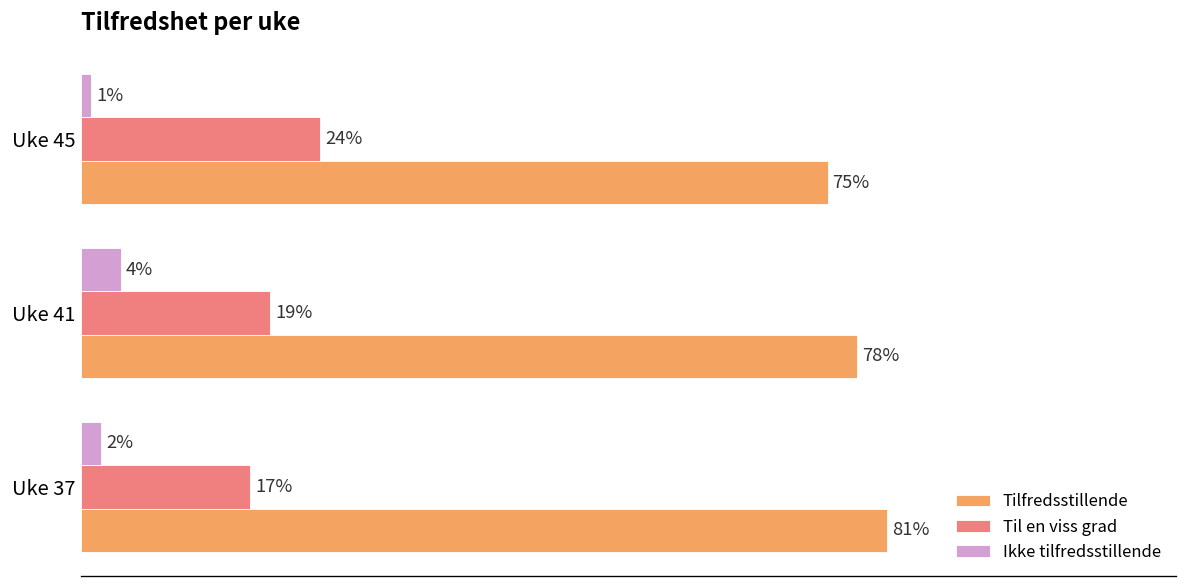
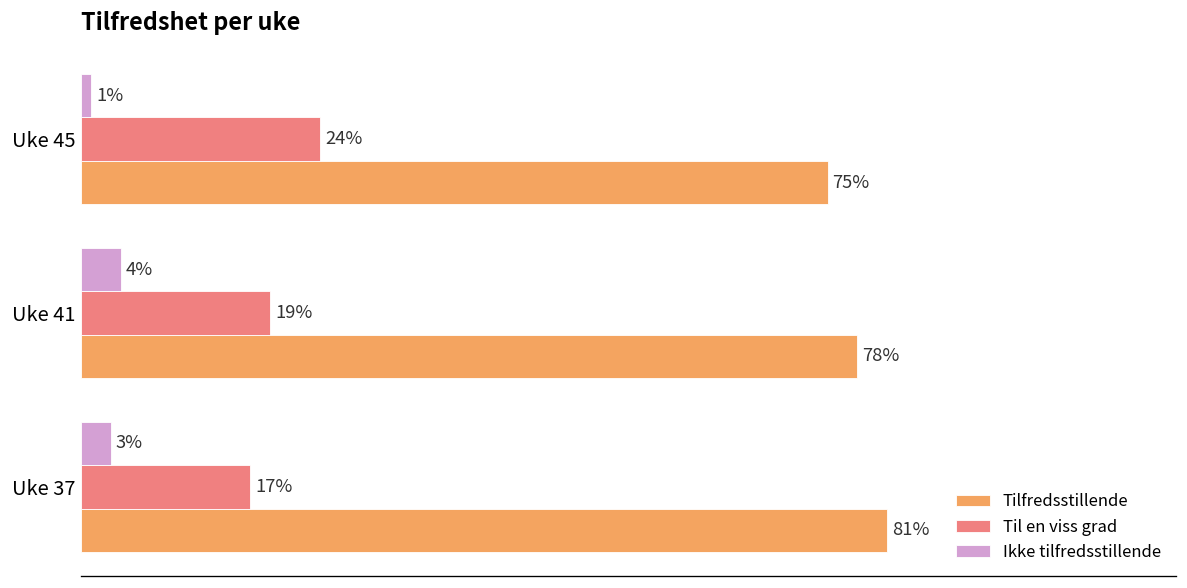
Ikke tilfredsstillende, Uke 37: 2% -> 3%
